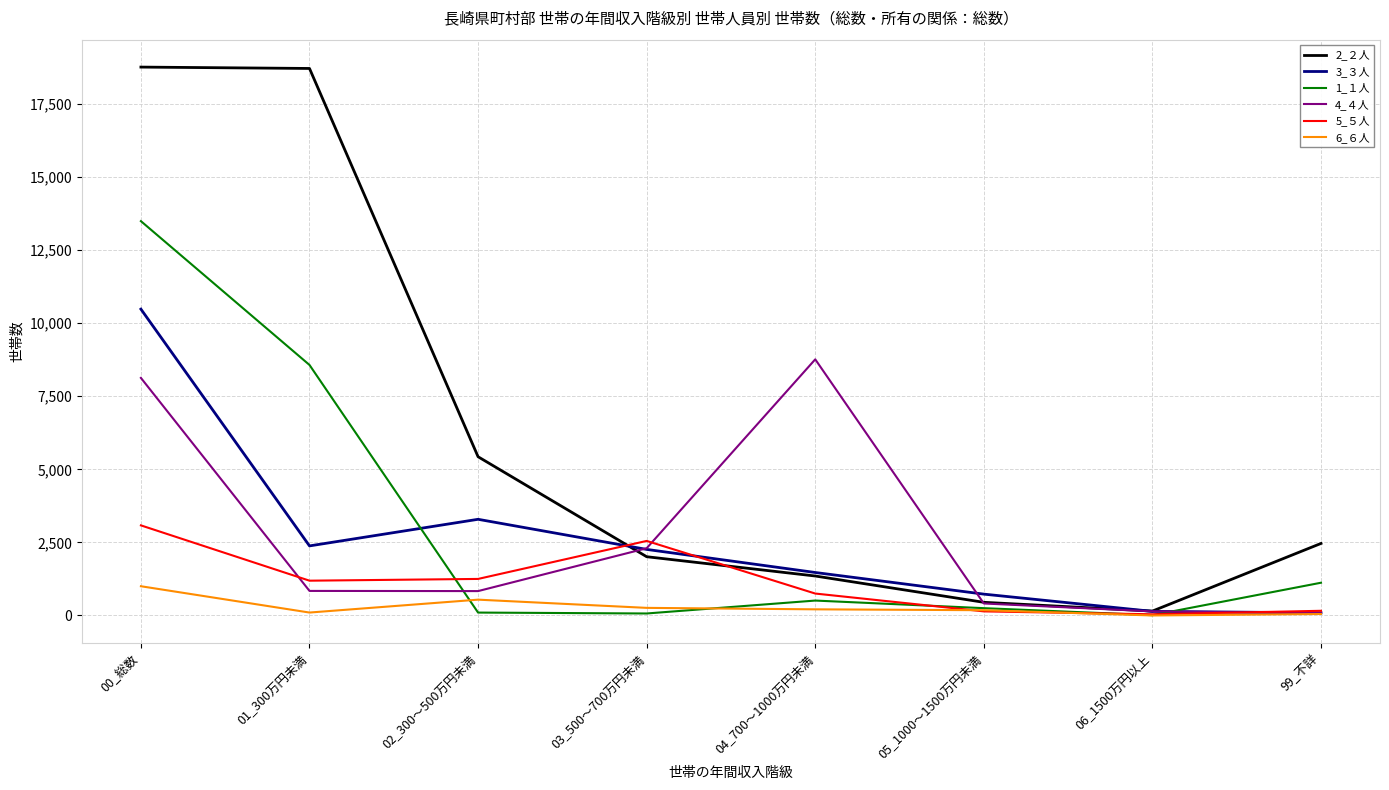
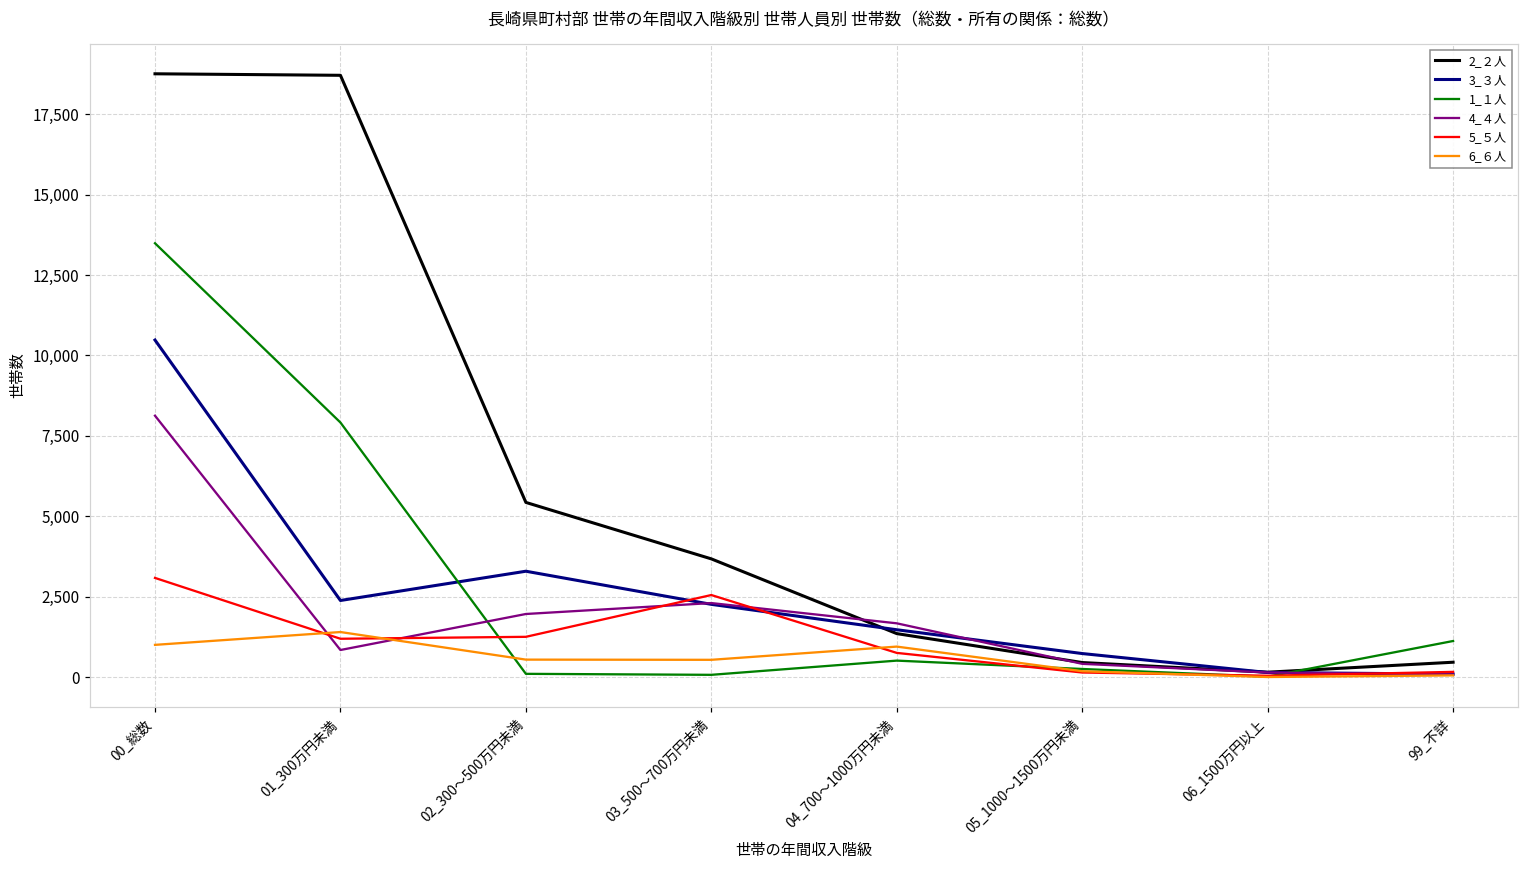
1_１人, 01_300万円未満: 8,600 -> 7,900
6_６人, 01_300万円未満: 100 -> 1,400
4_４人, 02_300～500万円未満: 800 -> 2,000
2_２人, 03_500～700万円未満: 2,000 -> 3,700
6_６人, 03_500～700万円未満: 300 -> 500
4_４人, 04_700～1000万円未満: 8,800 -> 1,700
6_６人, 04_700～1000万円未満: 200 -> 900
2_２人, 99_不詳: 2,500 -> 500
